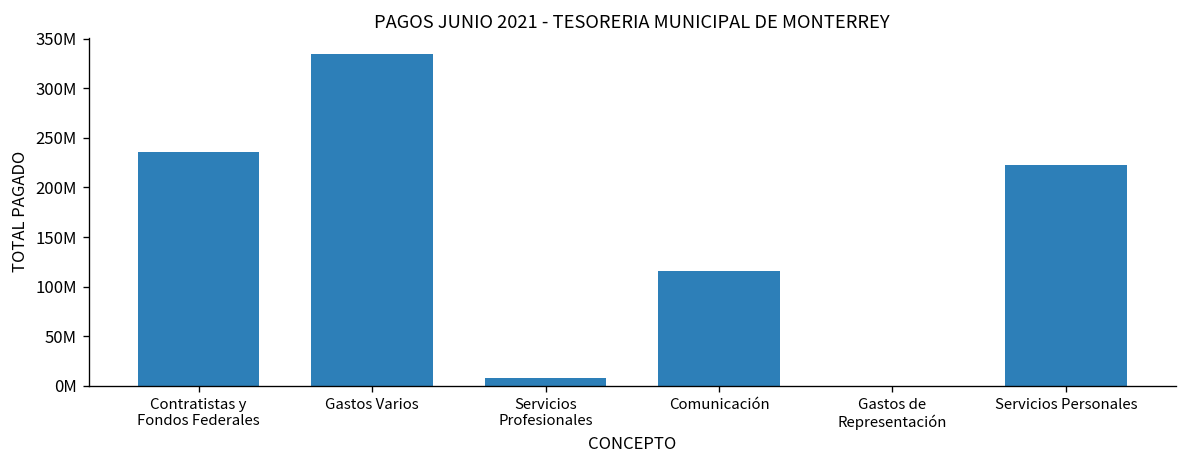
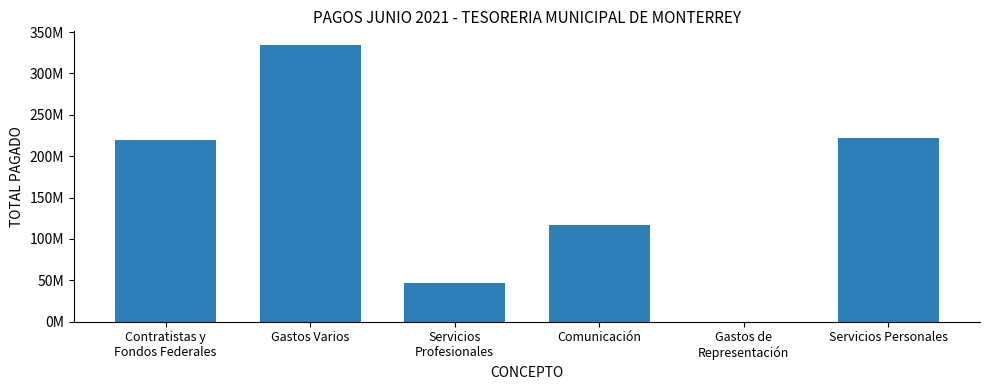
Contratistas y Fondos Federales: 240000000 -> 220000000
Servicios Profesionales: 10000000 -> 50000000
